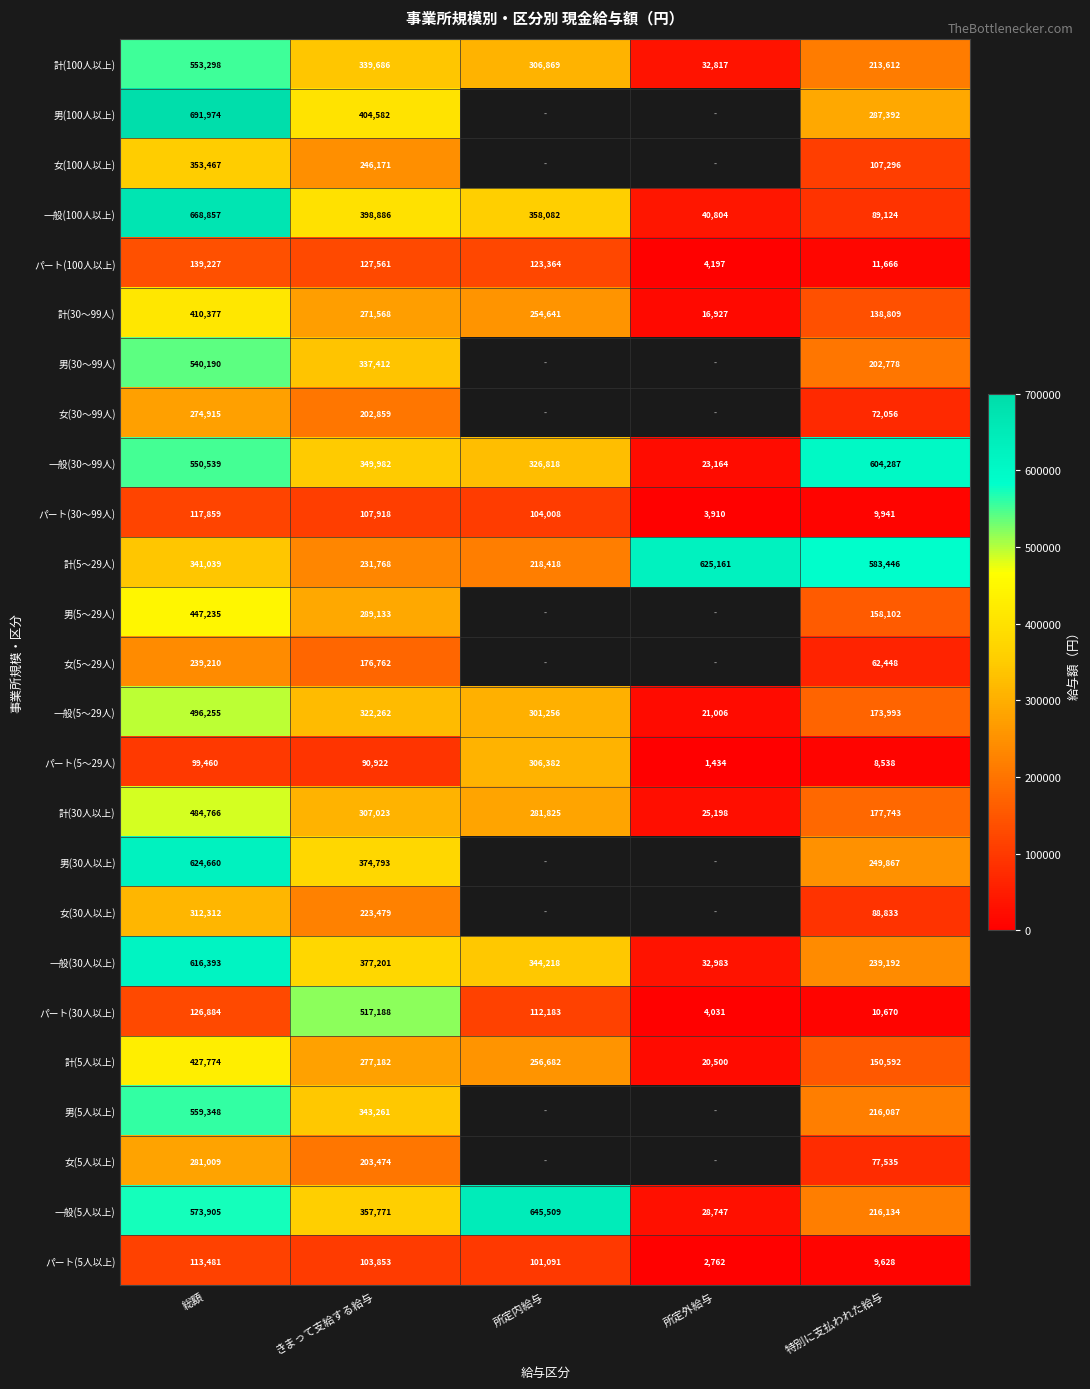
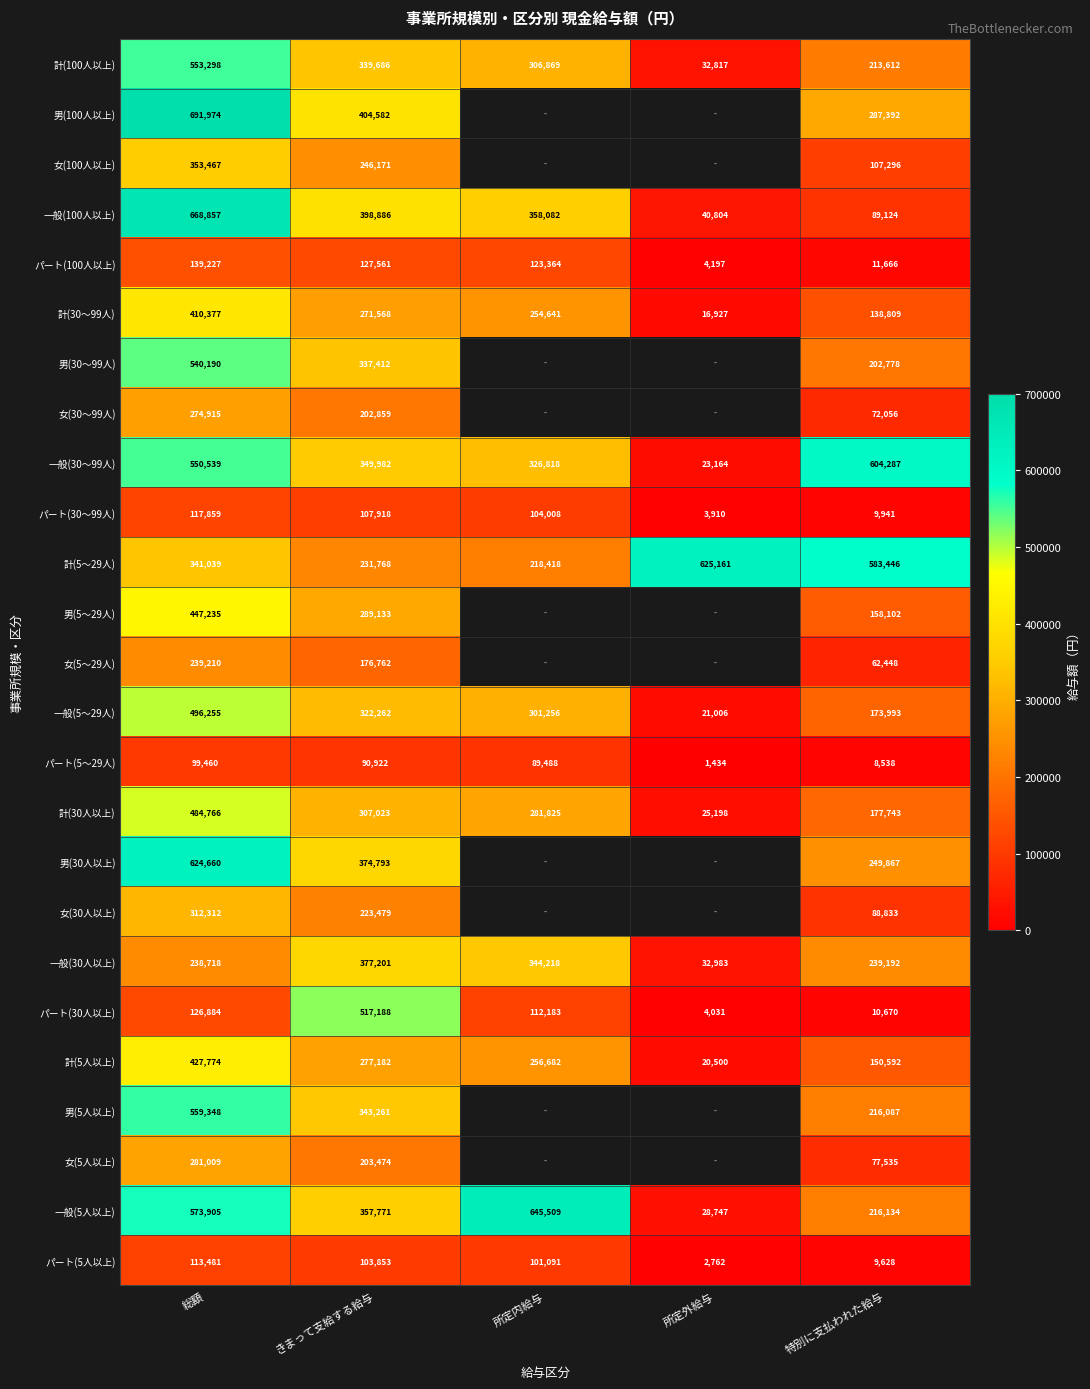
パート(5～29人), 所定内給与: 306,382 -> 89,488
一般(30人以上), 総額: 616,393 -> 238,718
